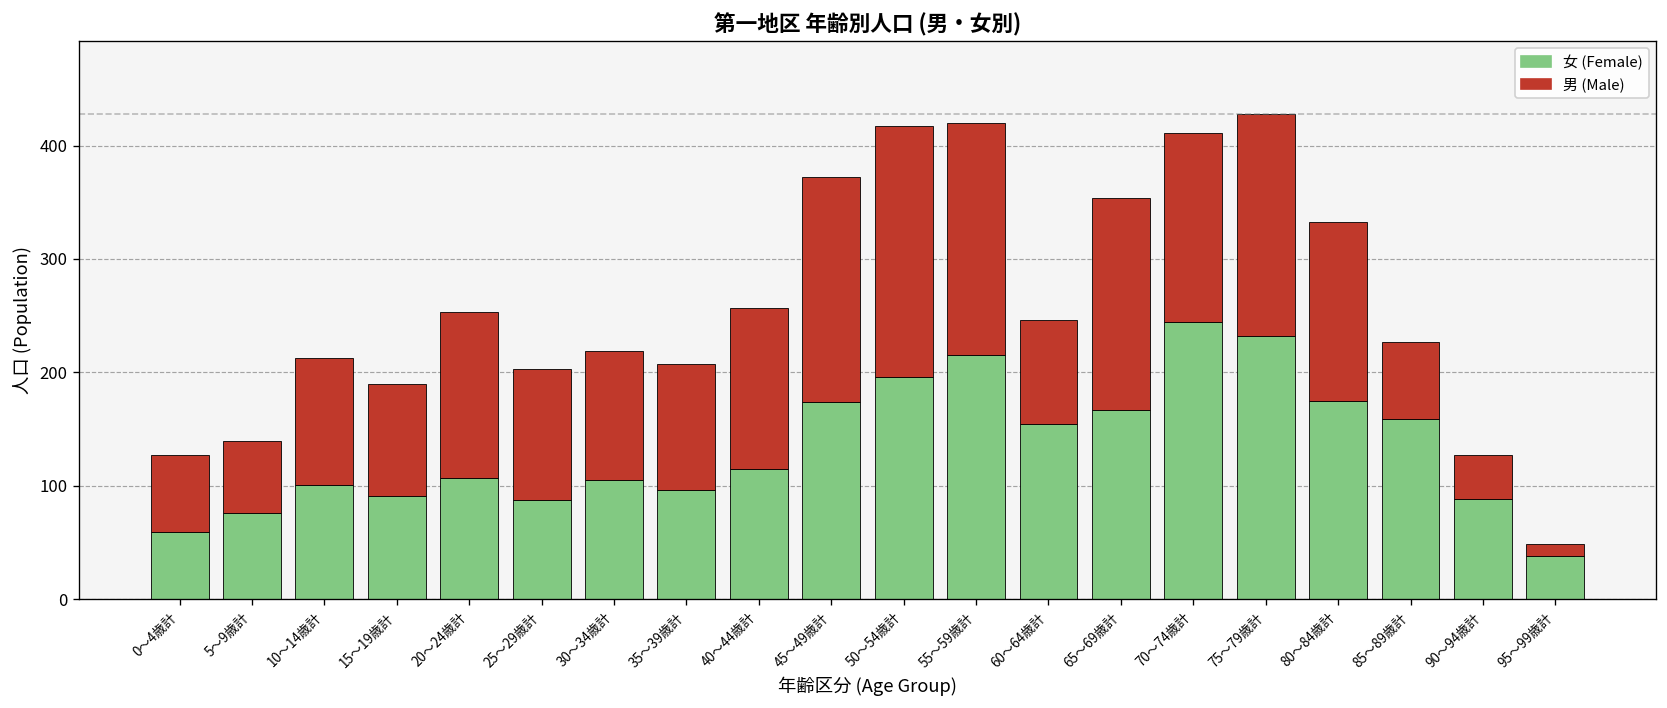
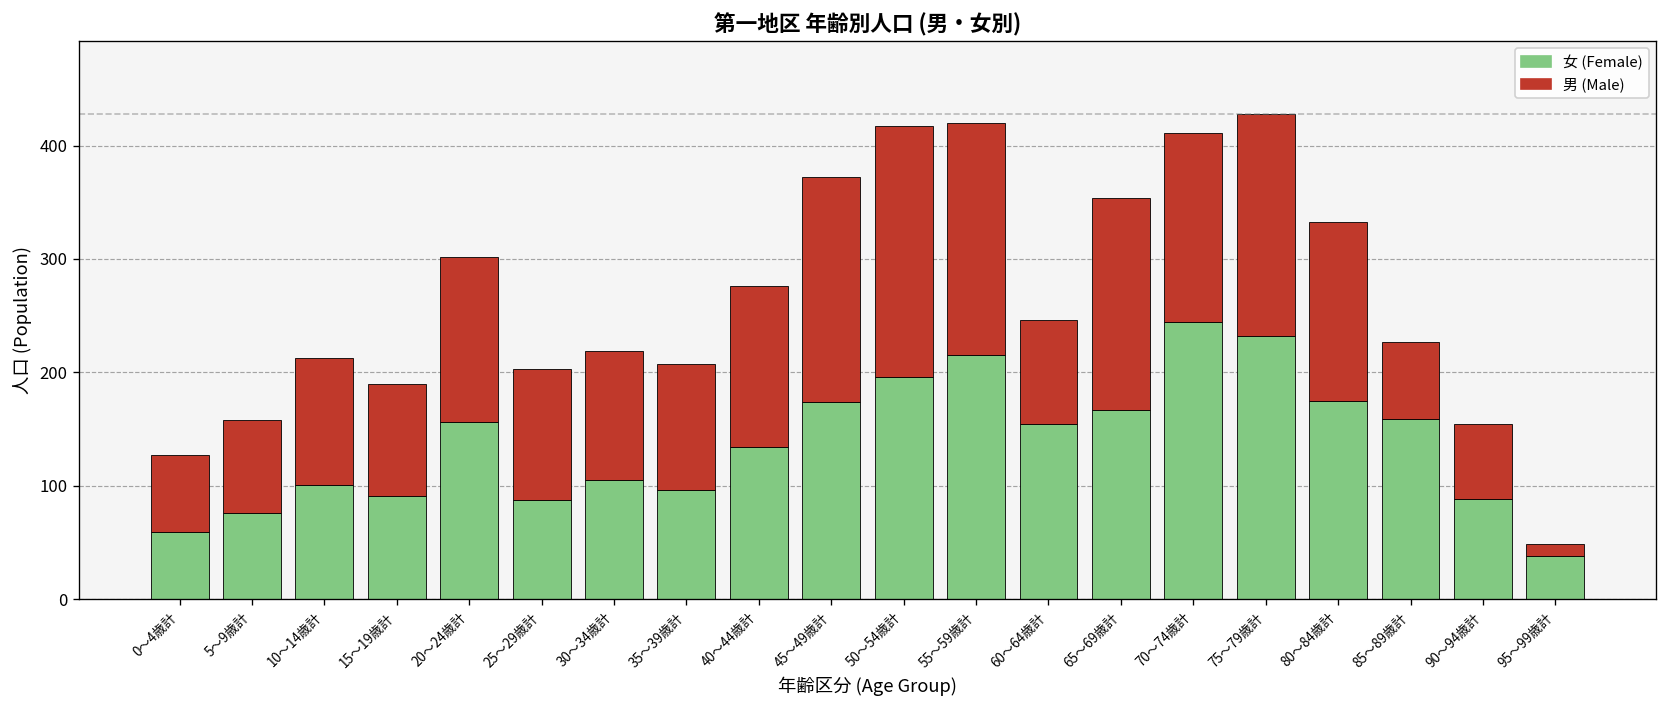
男 (Male), 5～9歳計: 60 -> 80
女 (Female), 20～24歳計: 110 -> 160
女 (Female), 40～44歳計: 120 -> 130
男 (Male), 90～94歳計: 40 -> 70
